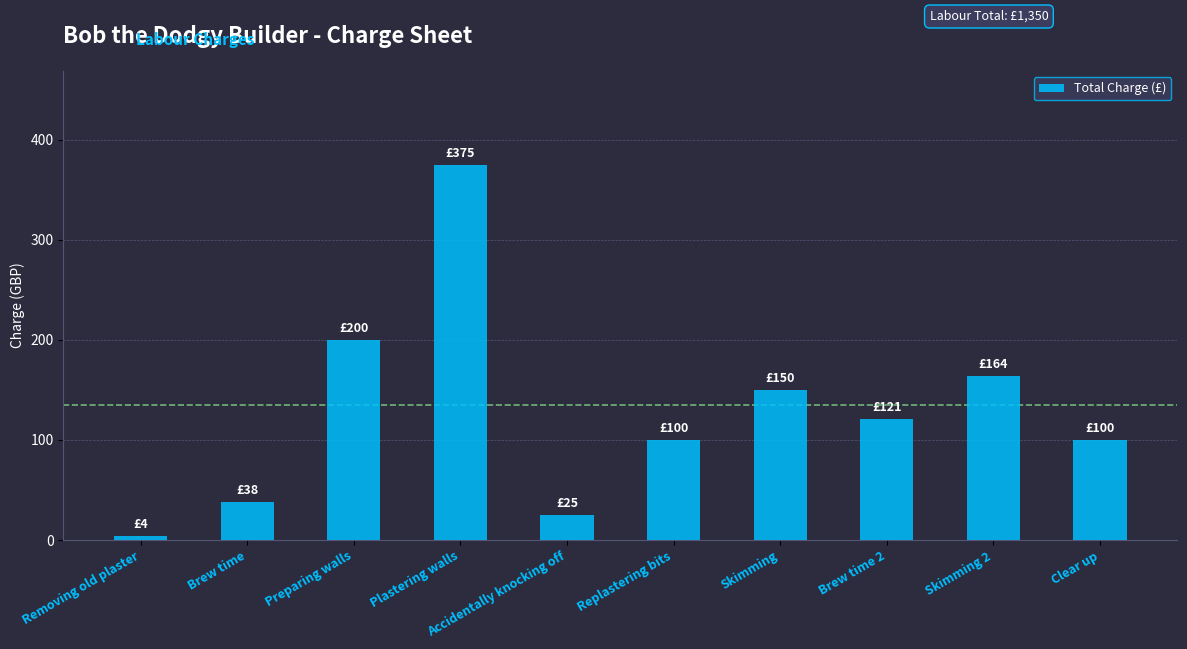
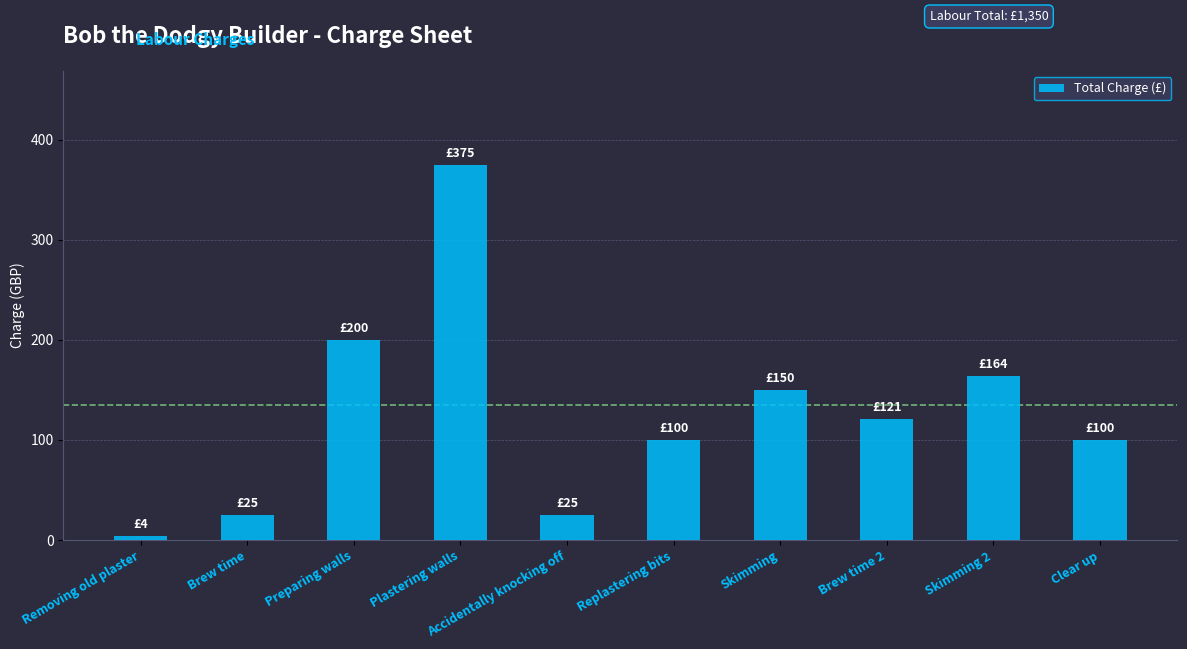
Brew time: £38 -> £25
